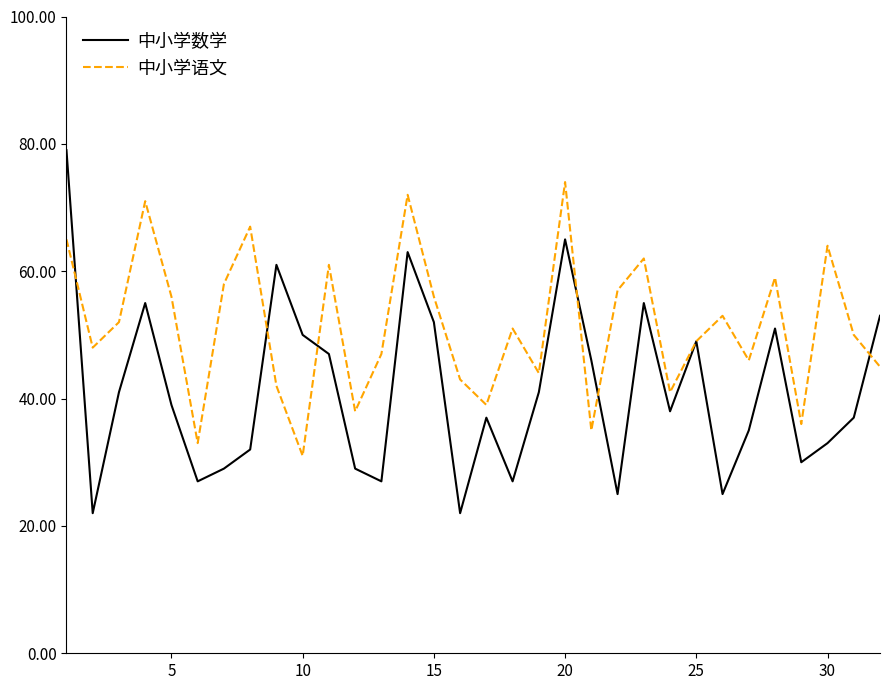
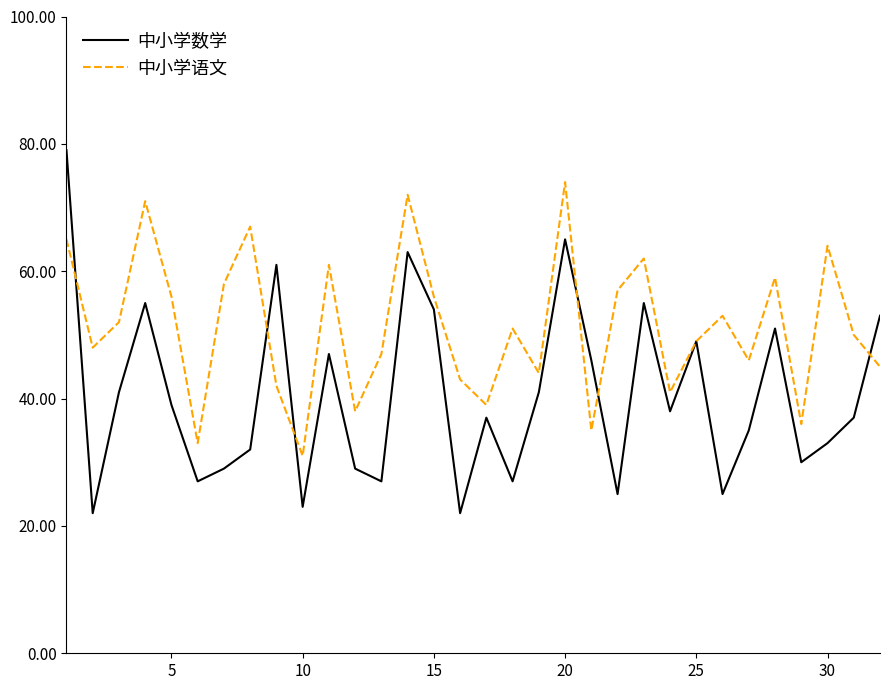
中小学数学, 10: 50 -> 23
中小学数学, 15: 52 -> 54
